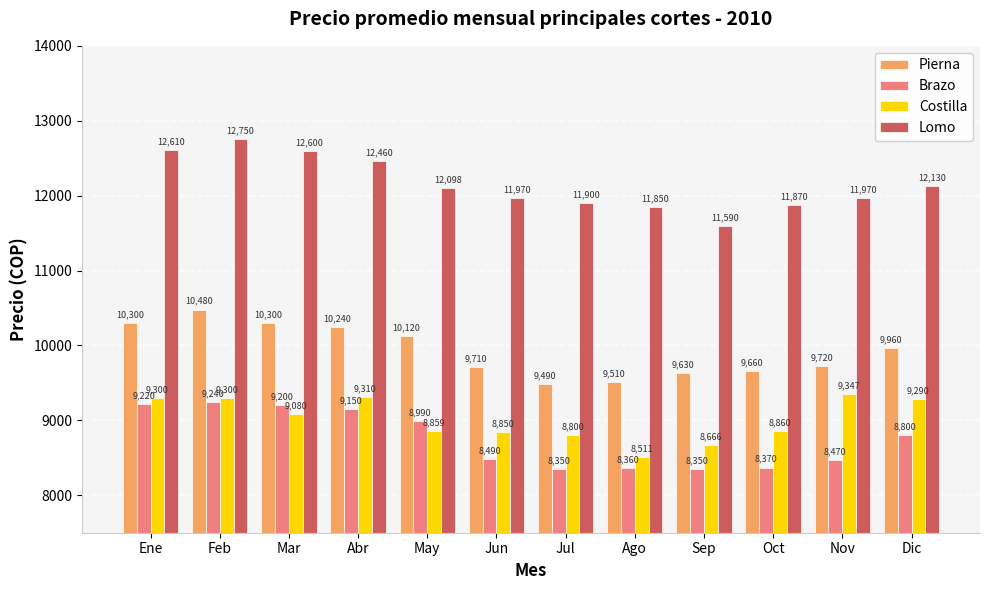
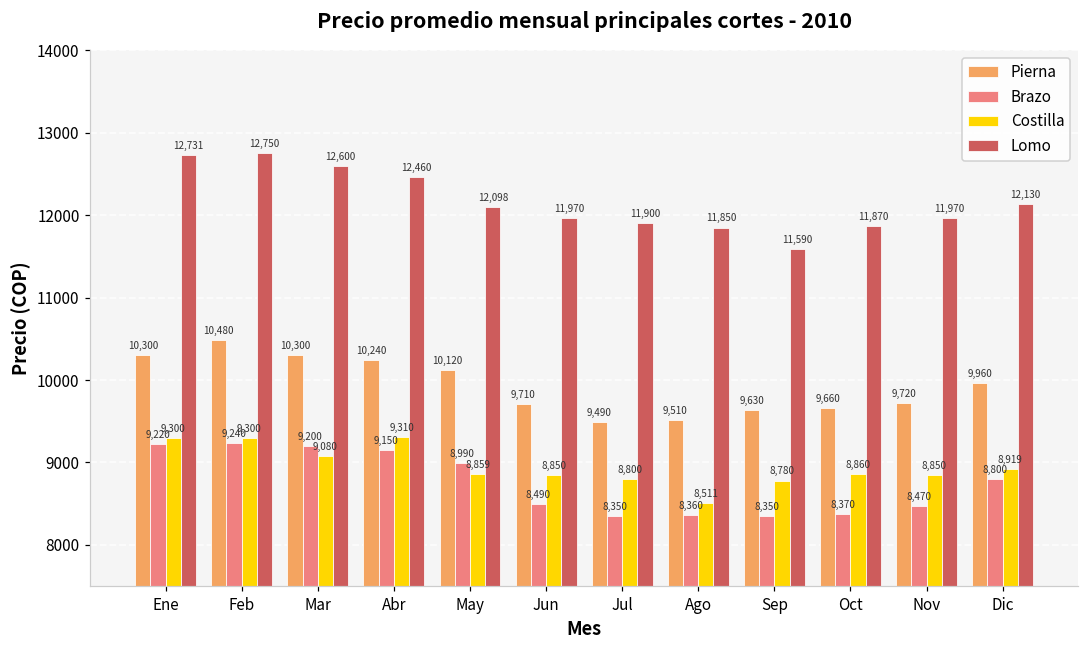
Lomo, Ene: 12,610 -> 12,731
Costilla, Sep: 8,666 -> 8,780
Costilla, Nov: 9,347 -> 8,850
Costilla, Dic: 9,290 -> 8,919
